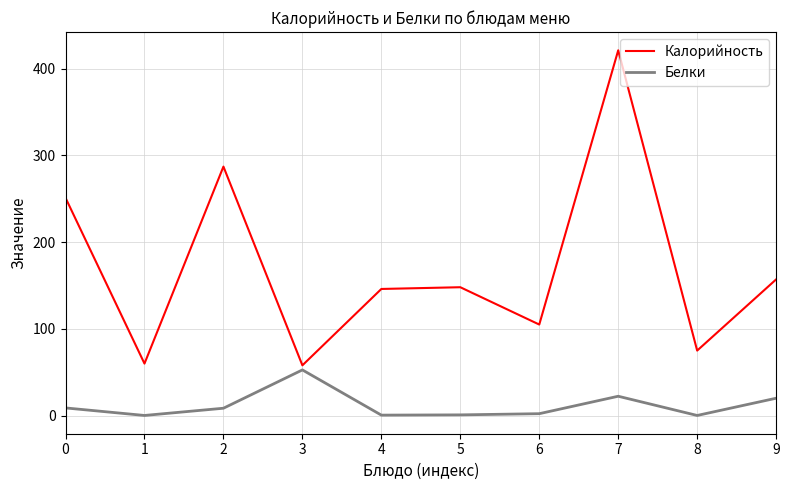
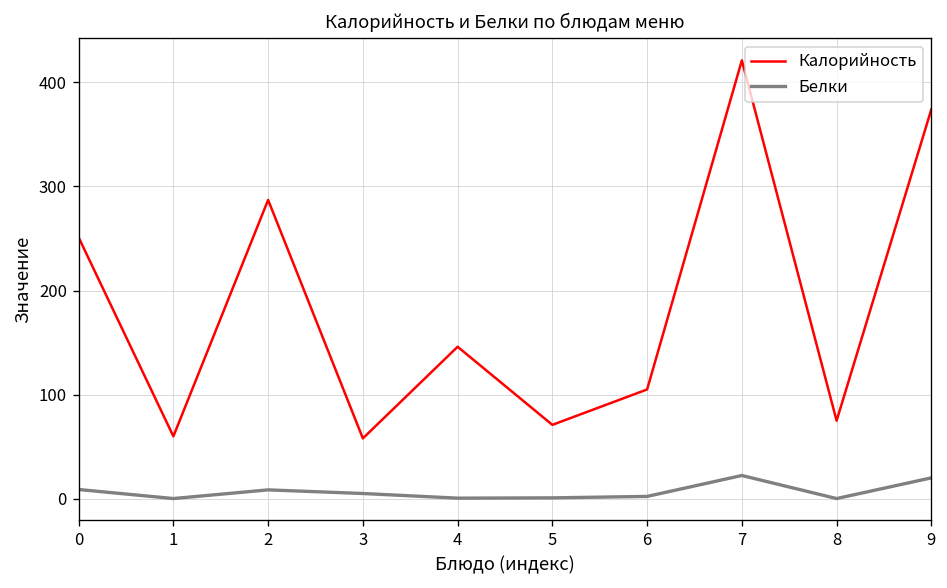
Белки, 3: 50 -> 10
Калорийность, 5: 150 -> 70
Калорийность, 9: 160 -> 370
